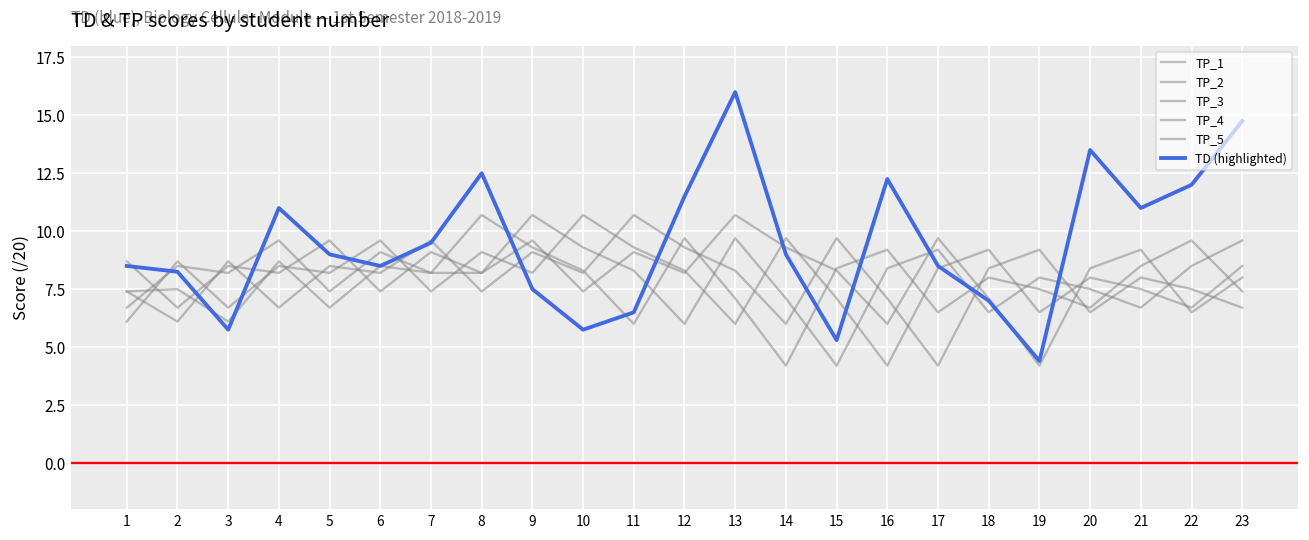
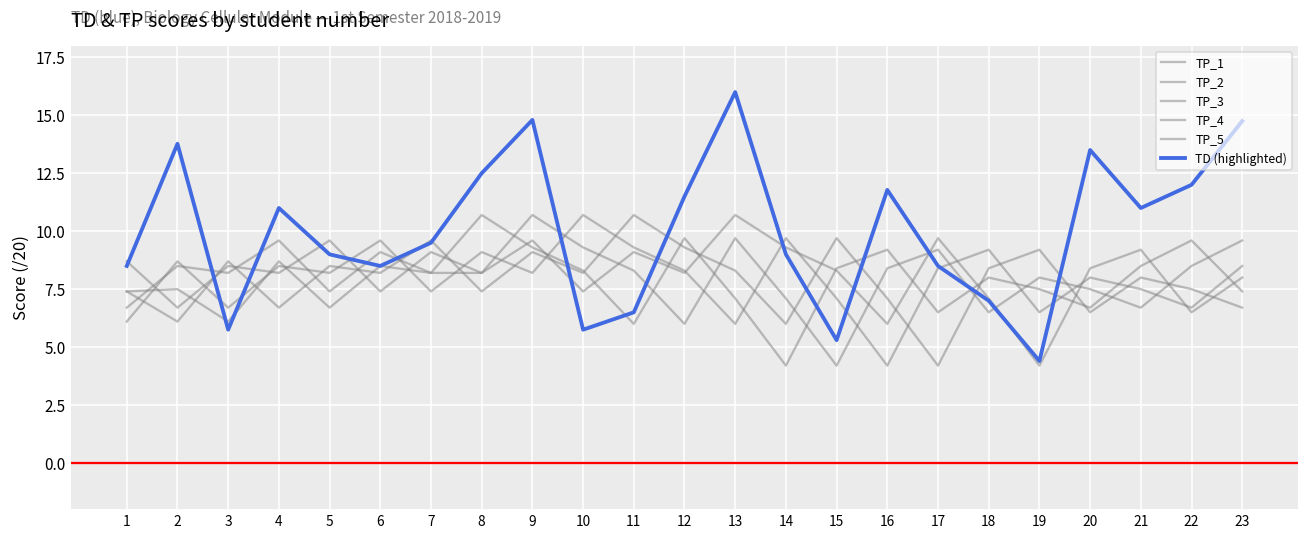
TD (highlighted), 2: 8.3 -> 13.8
TD (highlighted), 9: 7.5 -> 14.8
TD (highlighted), 16: 12.3 -> 11.8
